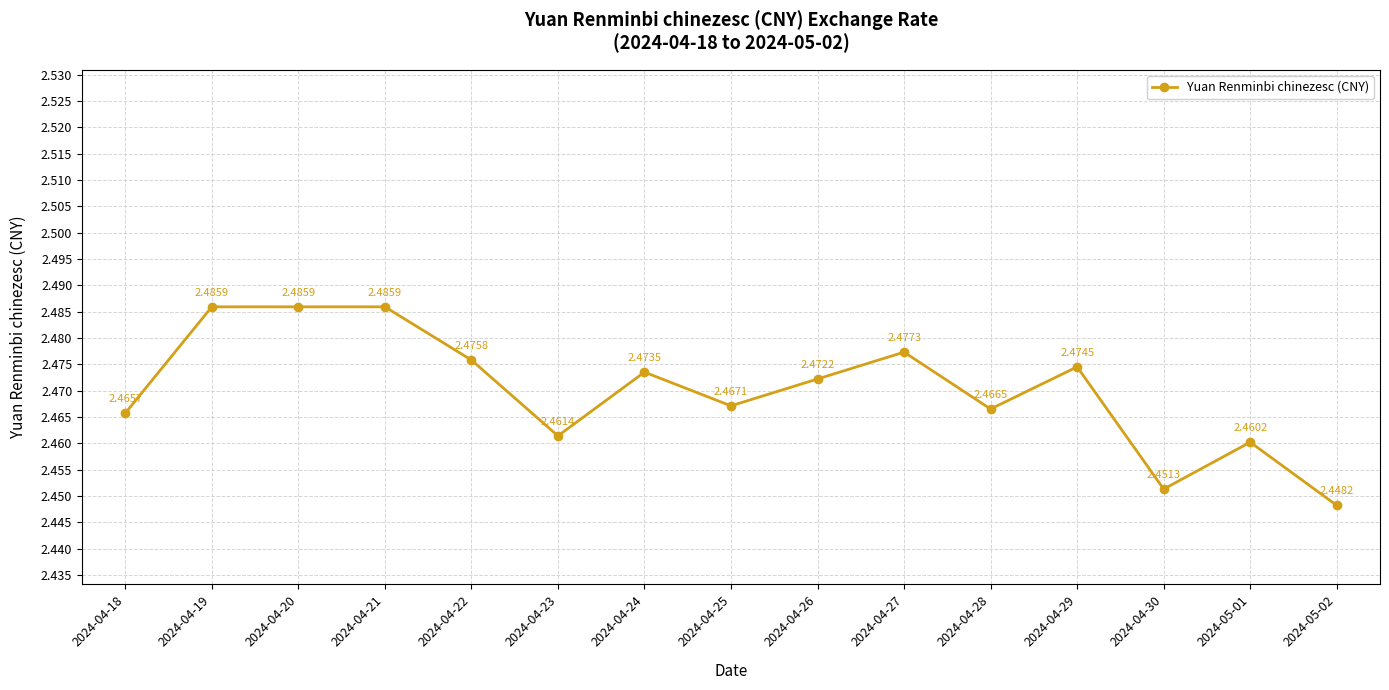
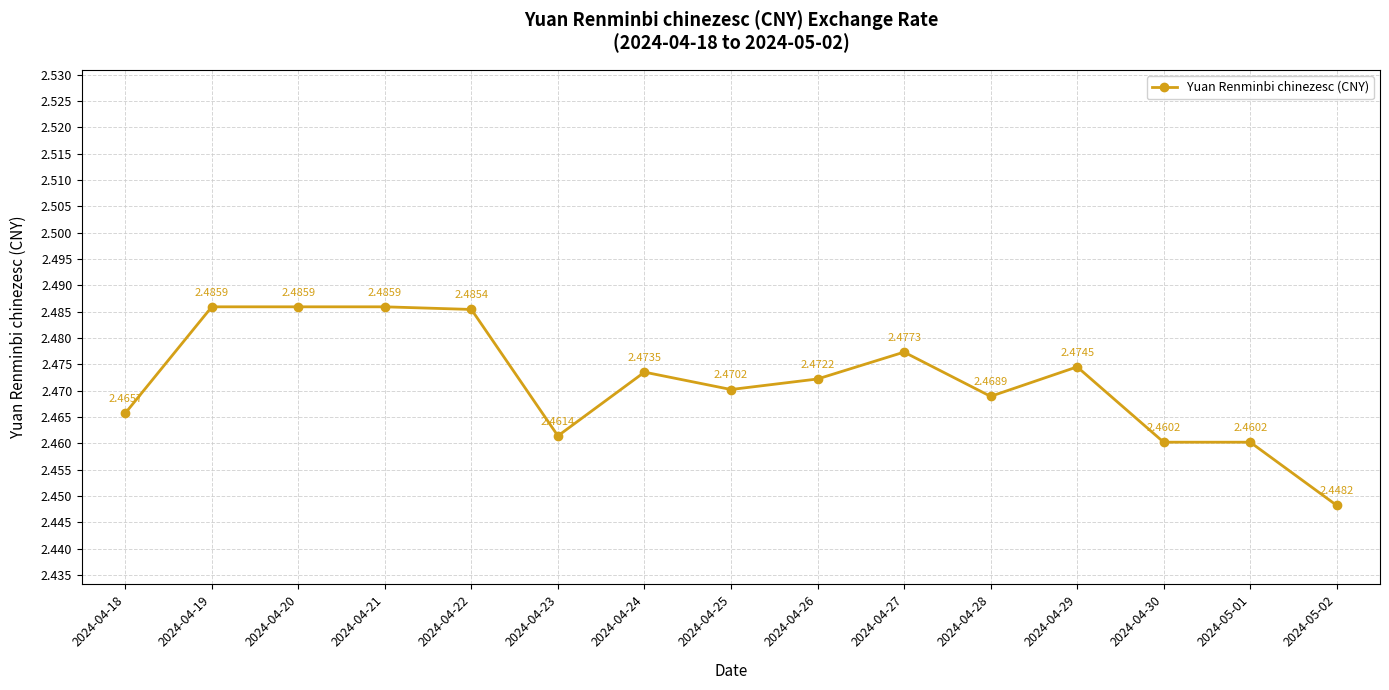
2024-04-22: 2.4758 -> 2.4854
2024-04-25: 2.4671 -> 2.4702
2024-04-28: 2.4665 -> 2.4689
2024-04-30: 2.4513 -> 2.4602
